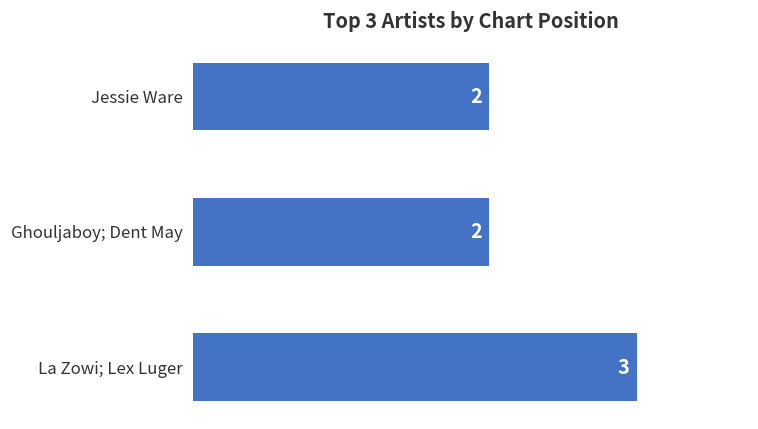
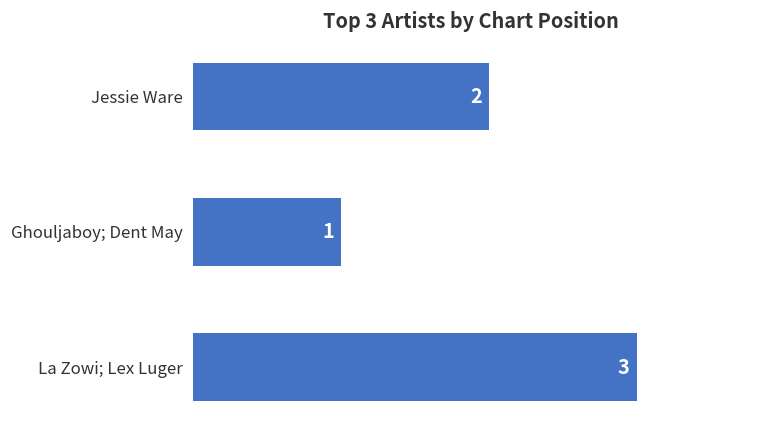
Ghouljaboy; Dent May: 2 -> 1
